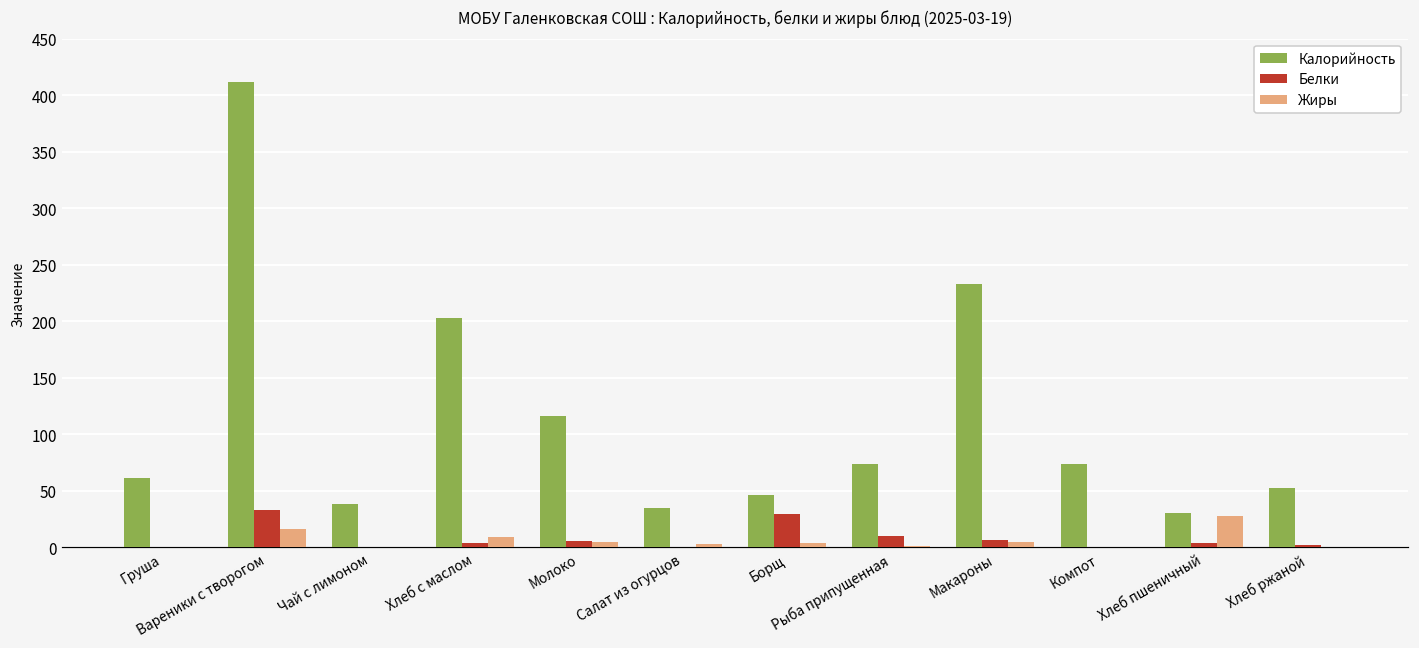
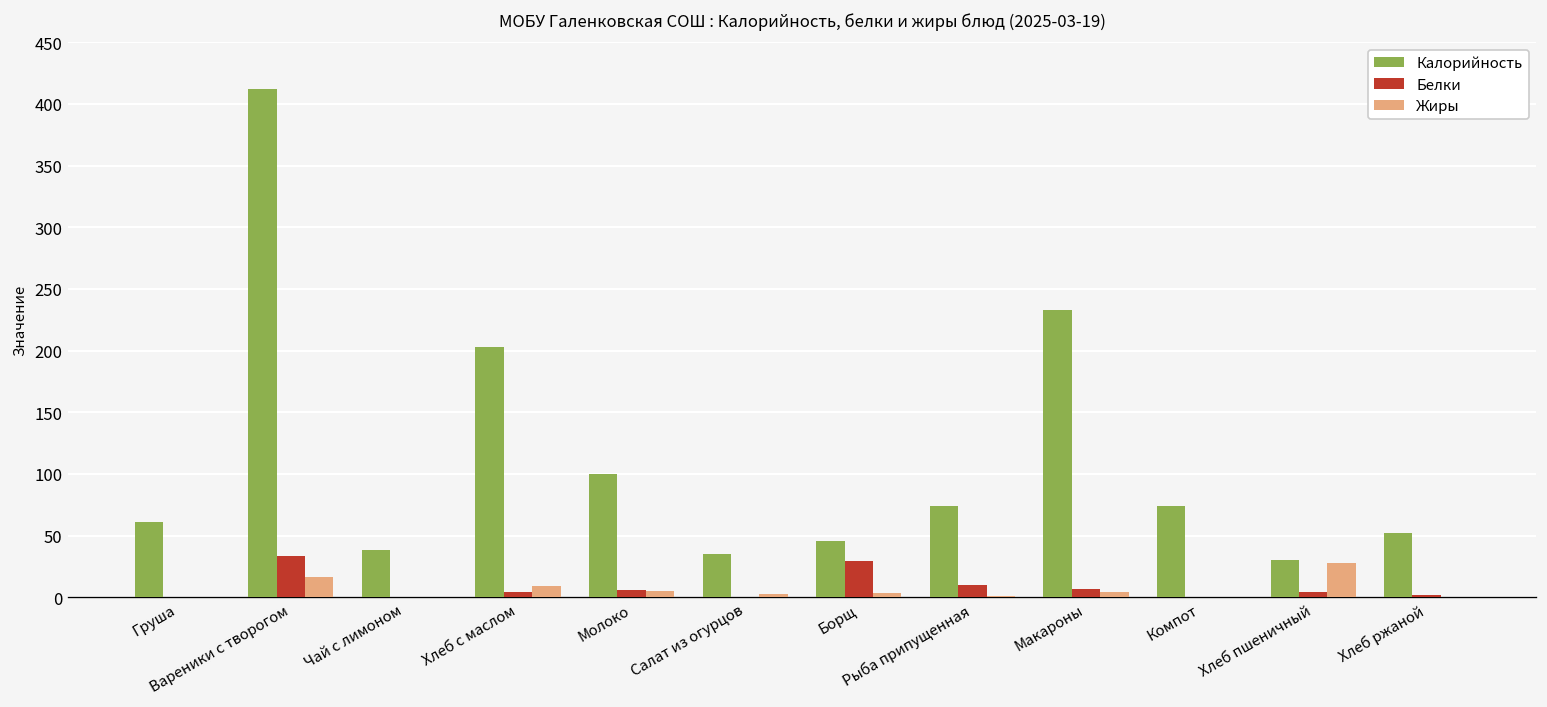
Калорийность, Молоко: 116 -> 100
